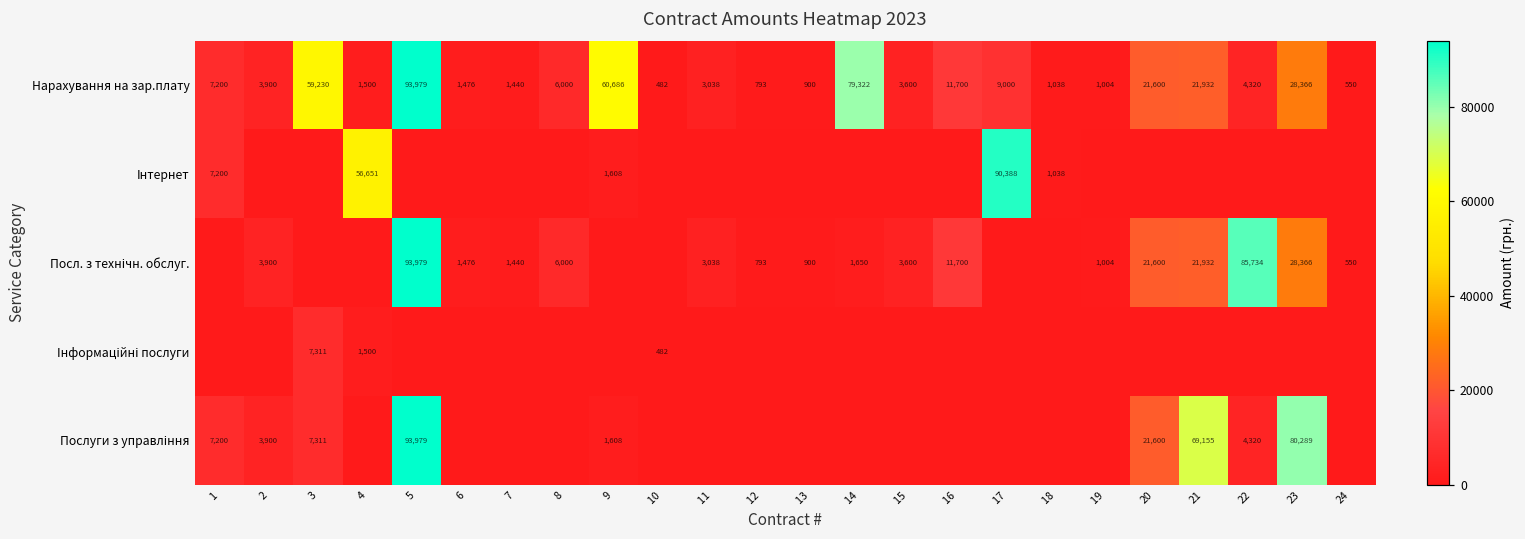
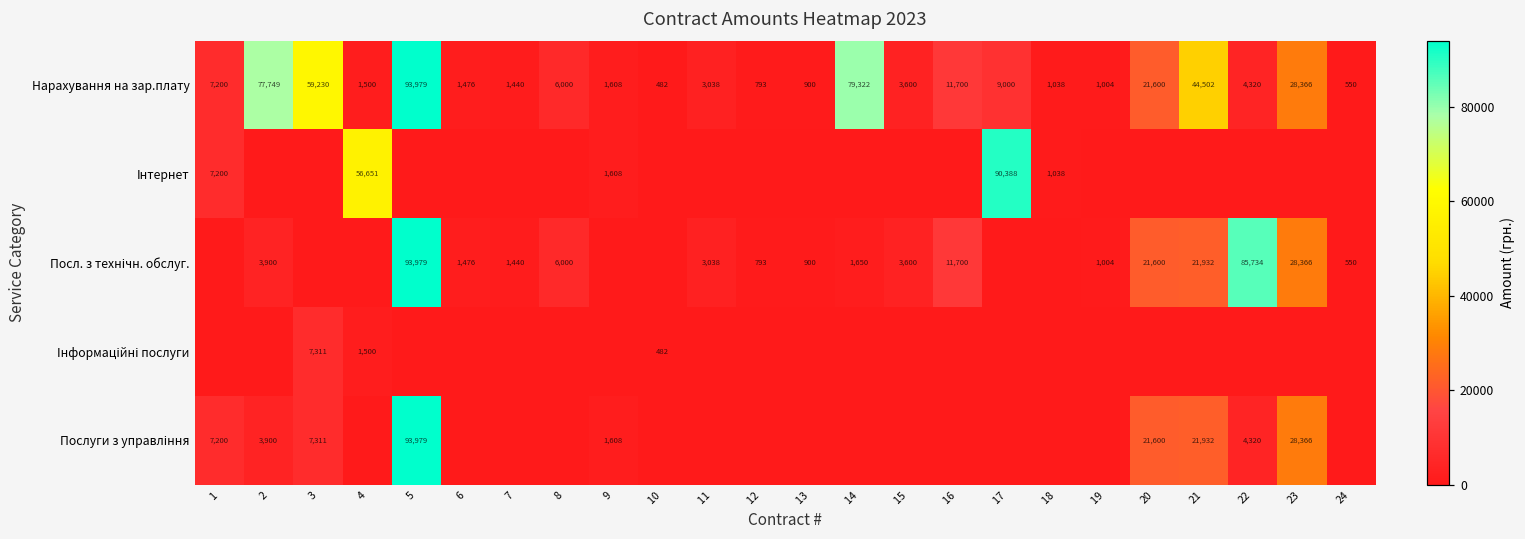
Нарахування на зар.плату, 2: 3,900 -> 77,749
Нарахування на зар.плату, 9: 60,686 -> 1,608
Нарахування на зар.плату, 21: 21,932 -> 44,502
Послуги з управління, 21: 69,155 -> 21,932
Послуги з управління, 23: 80,289 -> 28,366
